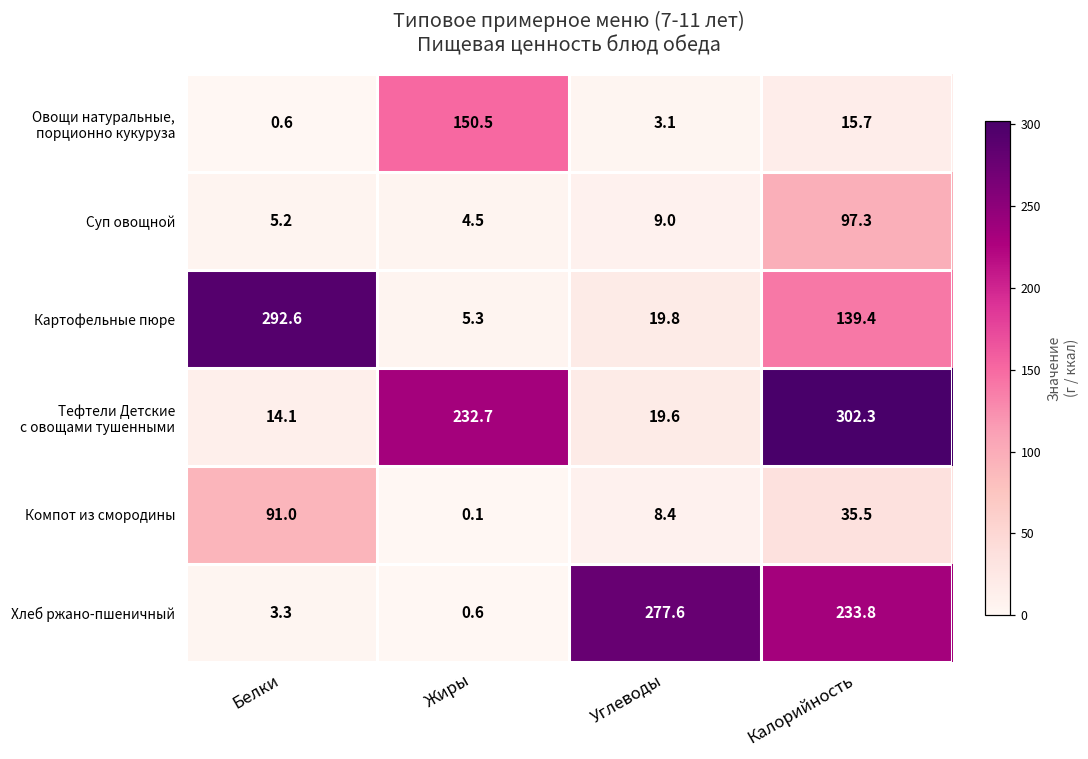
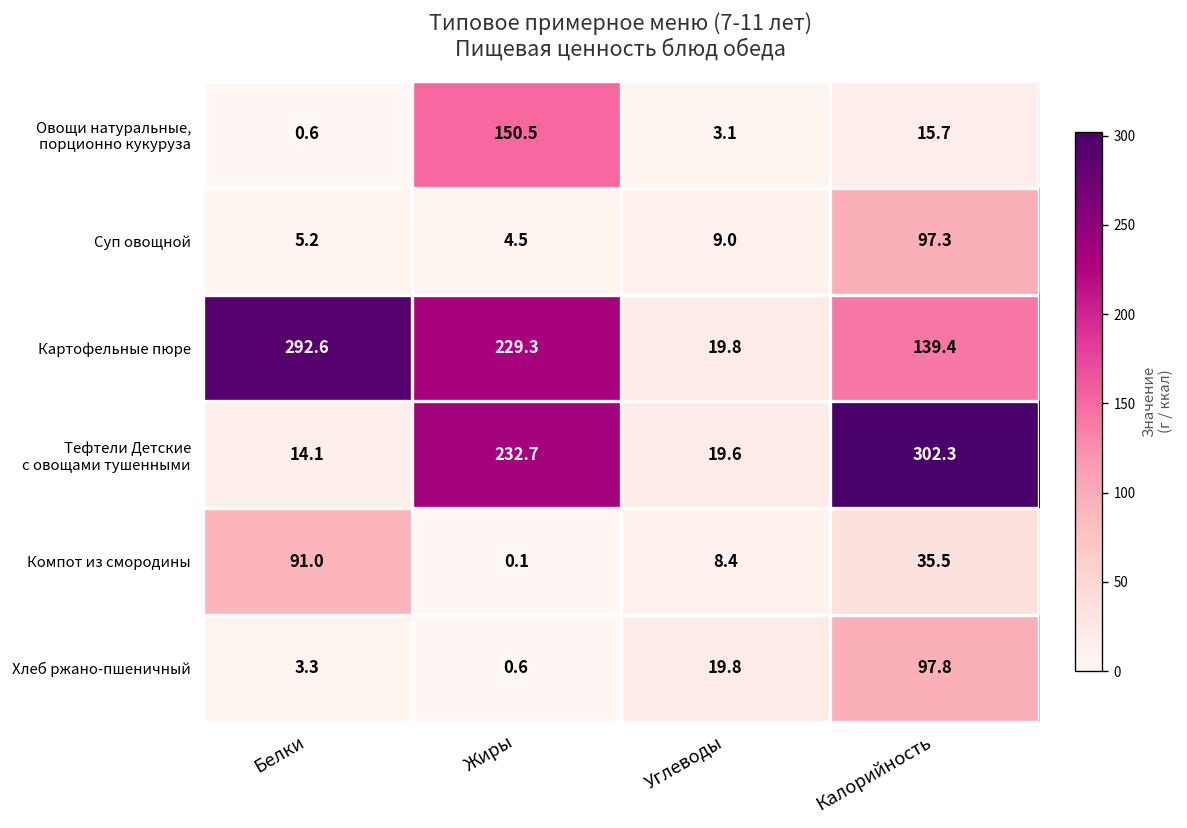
Картофельные пюре, Жиры: 5.3 -> 229.3
Хлеб ржано-пшеничный, Углеводы: 277.6 -> 19.8
Хлеб ржано-пшеничный, Калорийность: 233.8 -> 97.8
